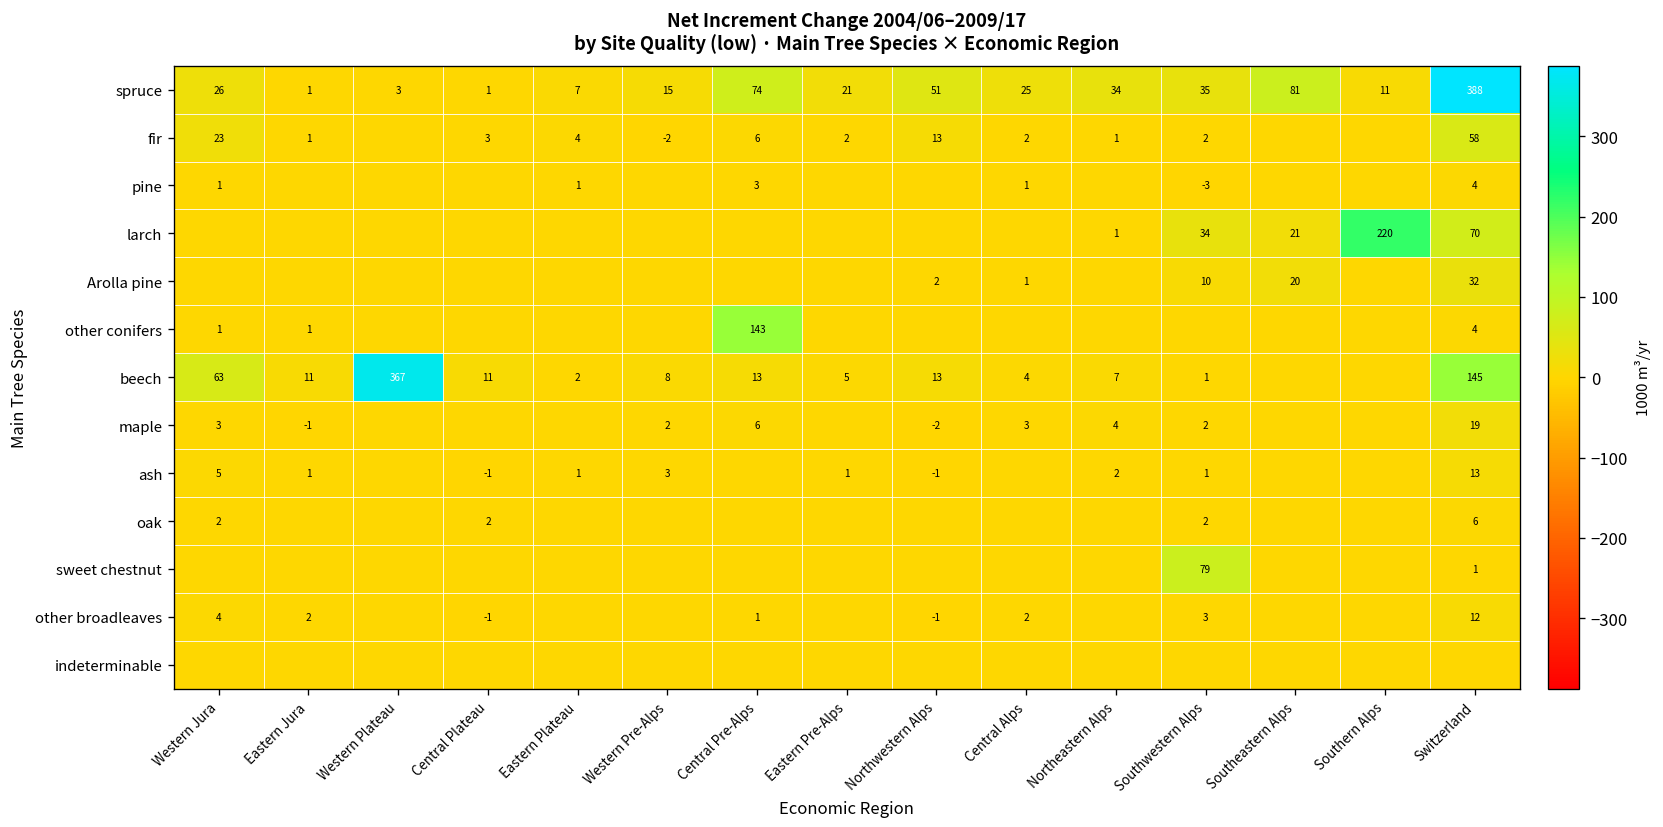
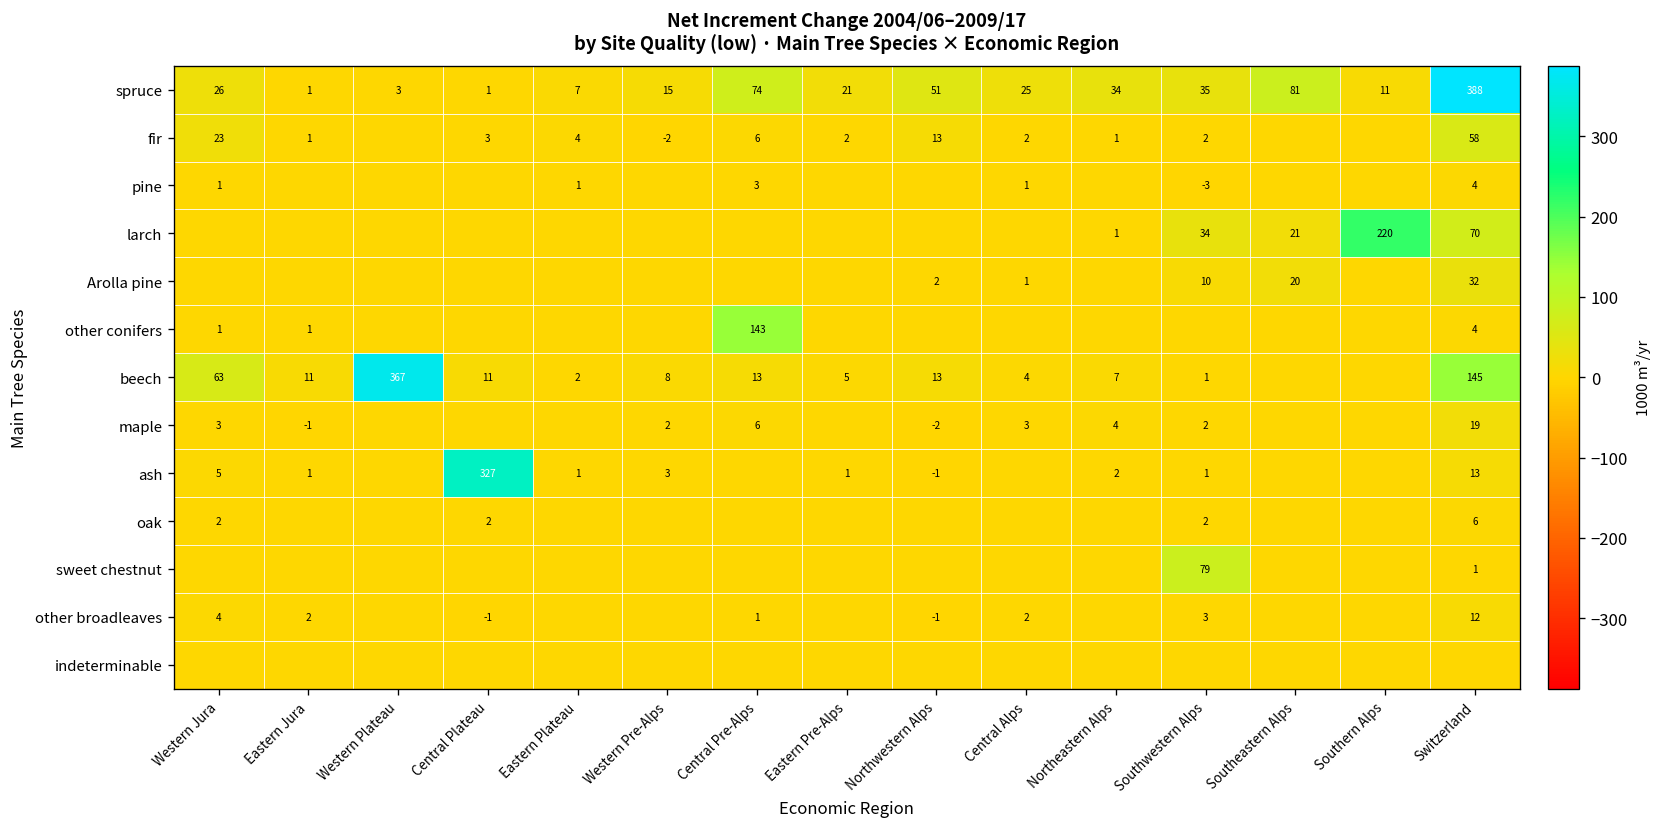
ash, Central Plateau: -1 -> 327
